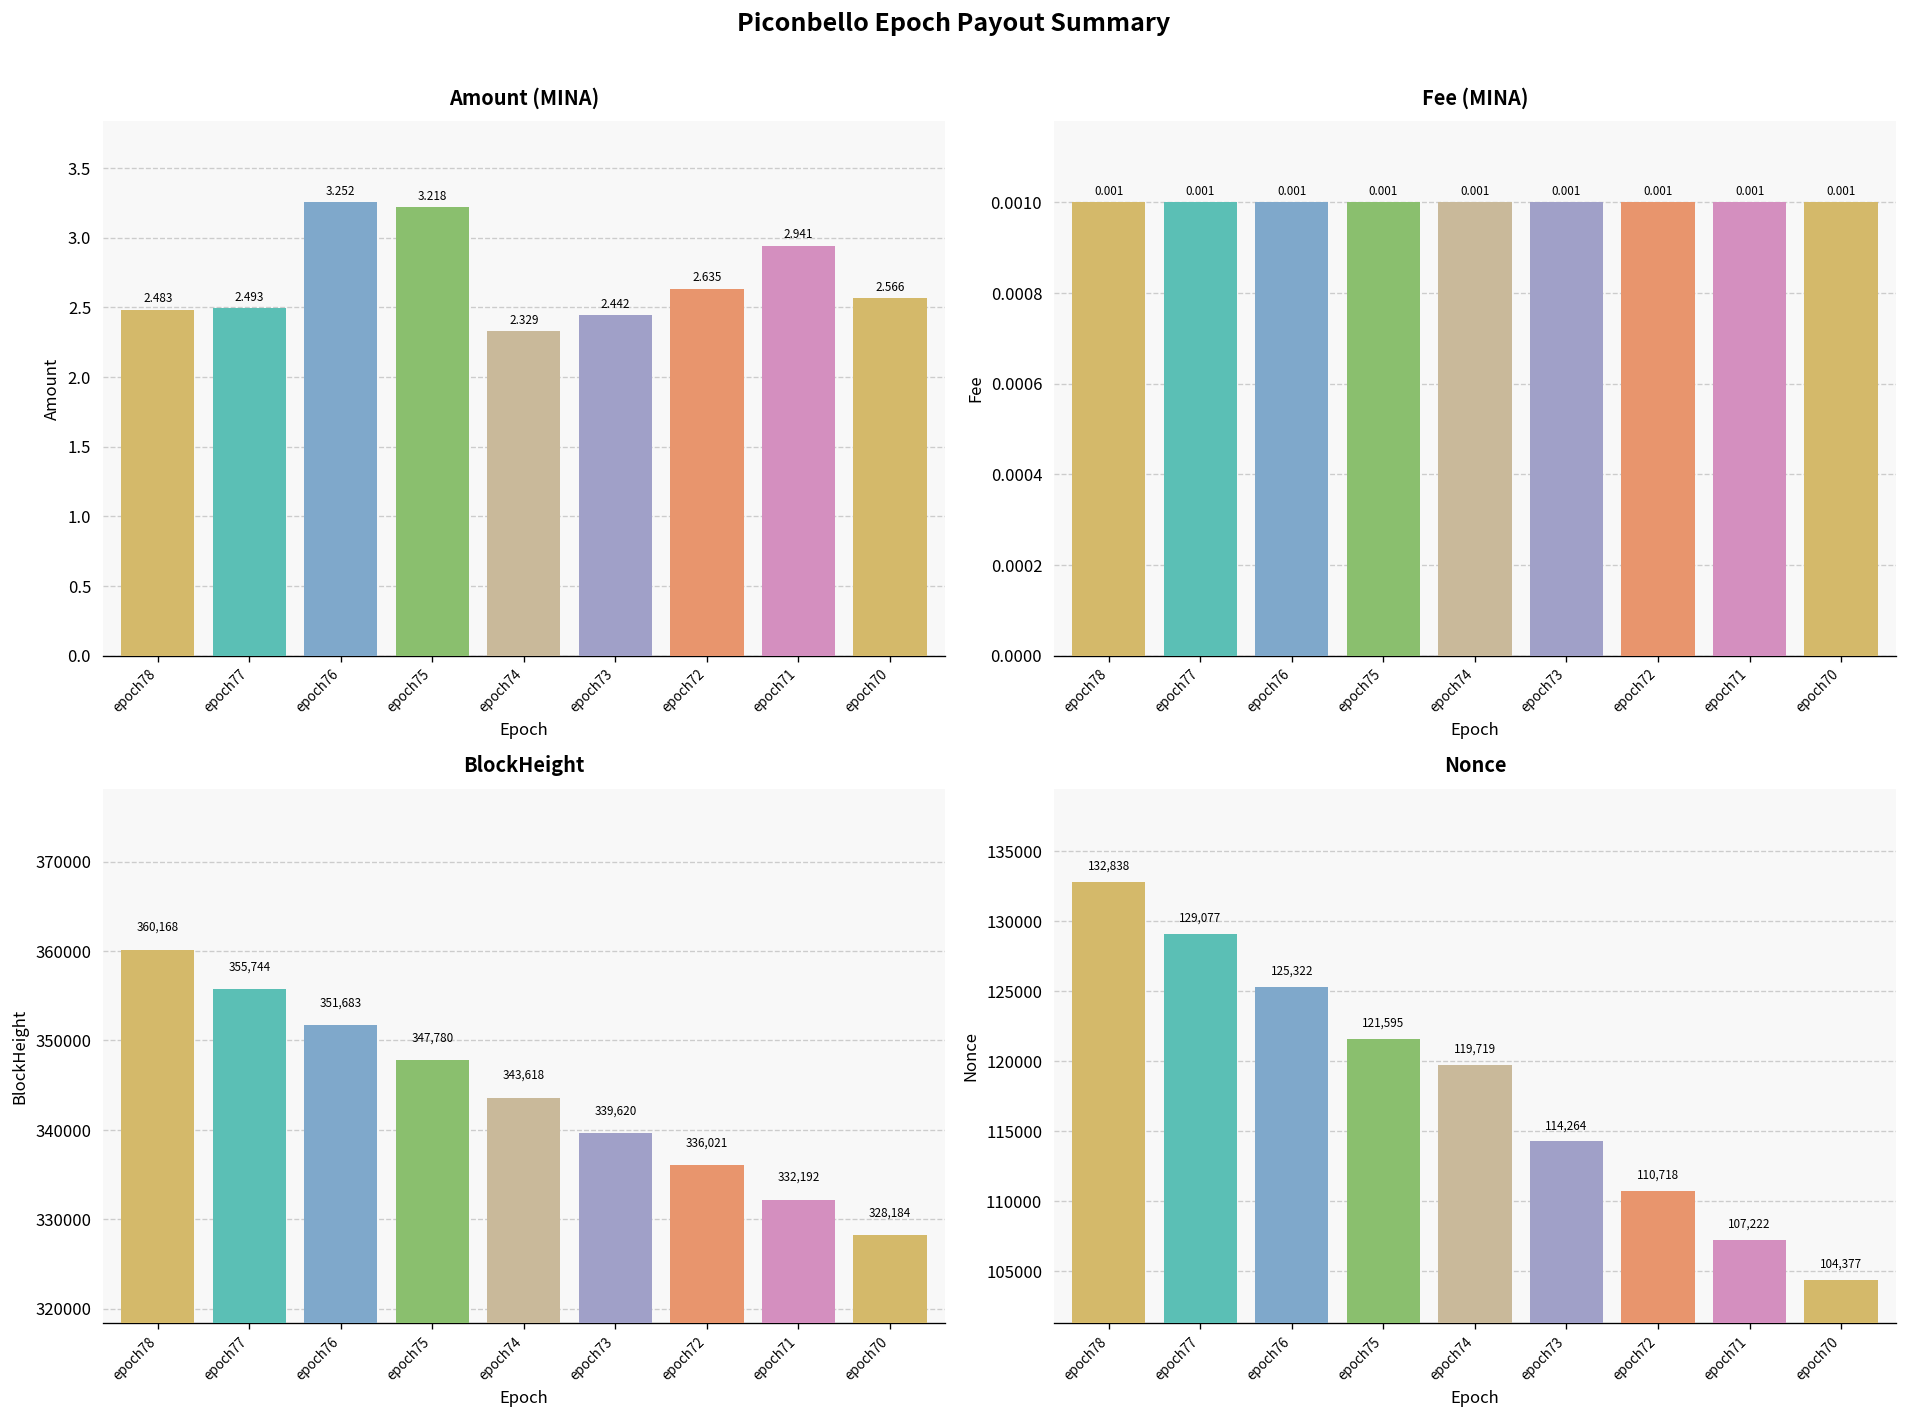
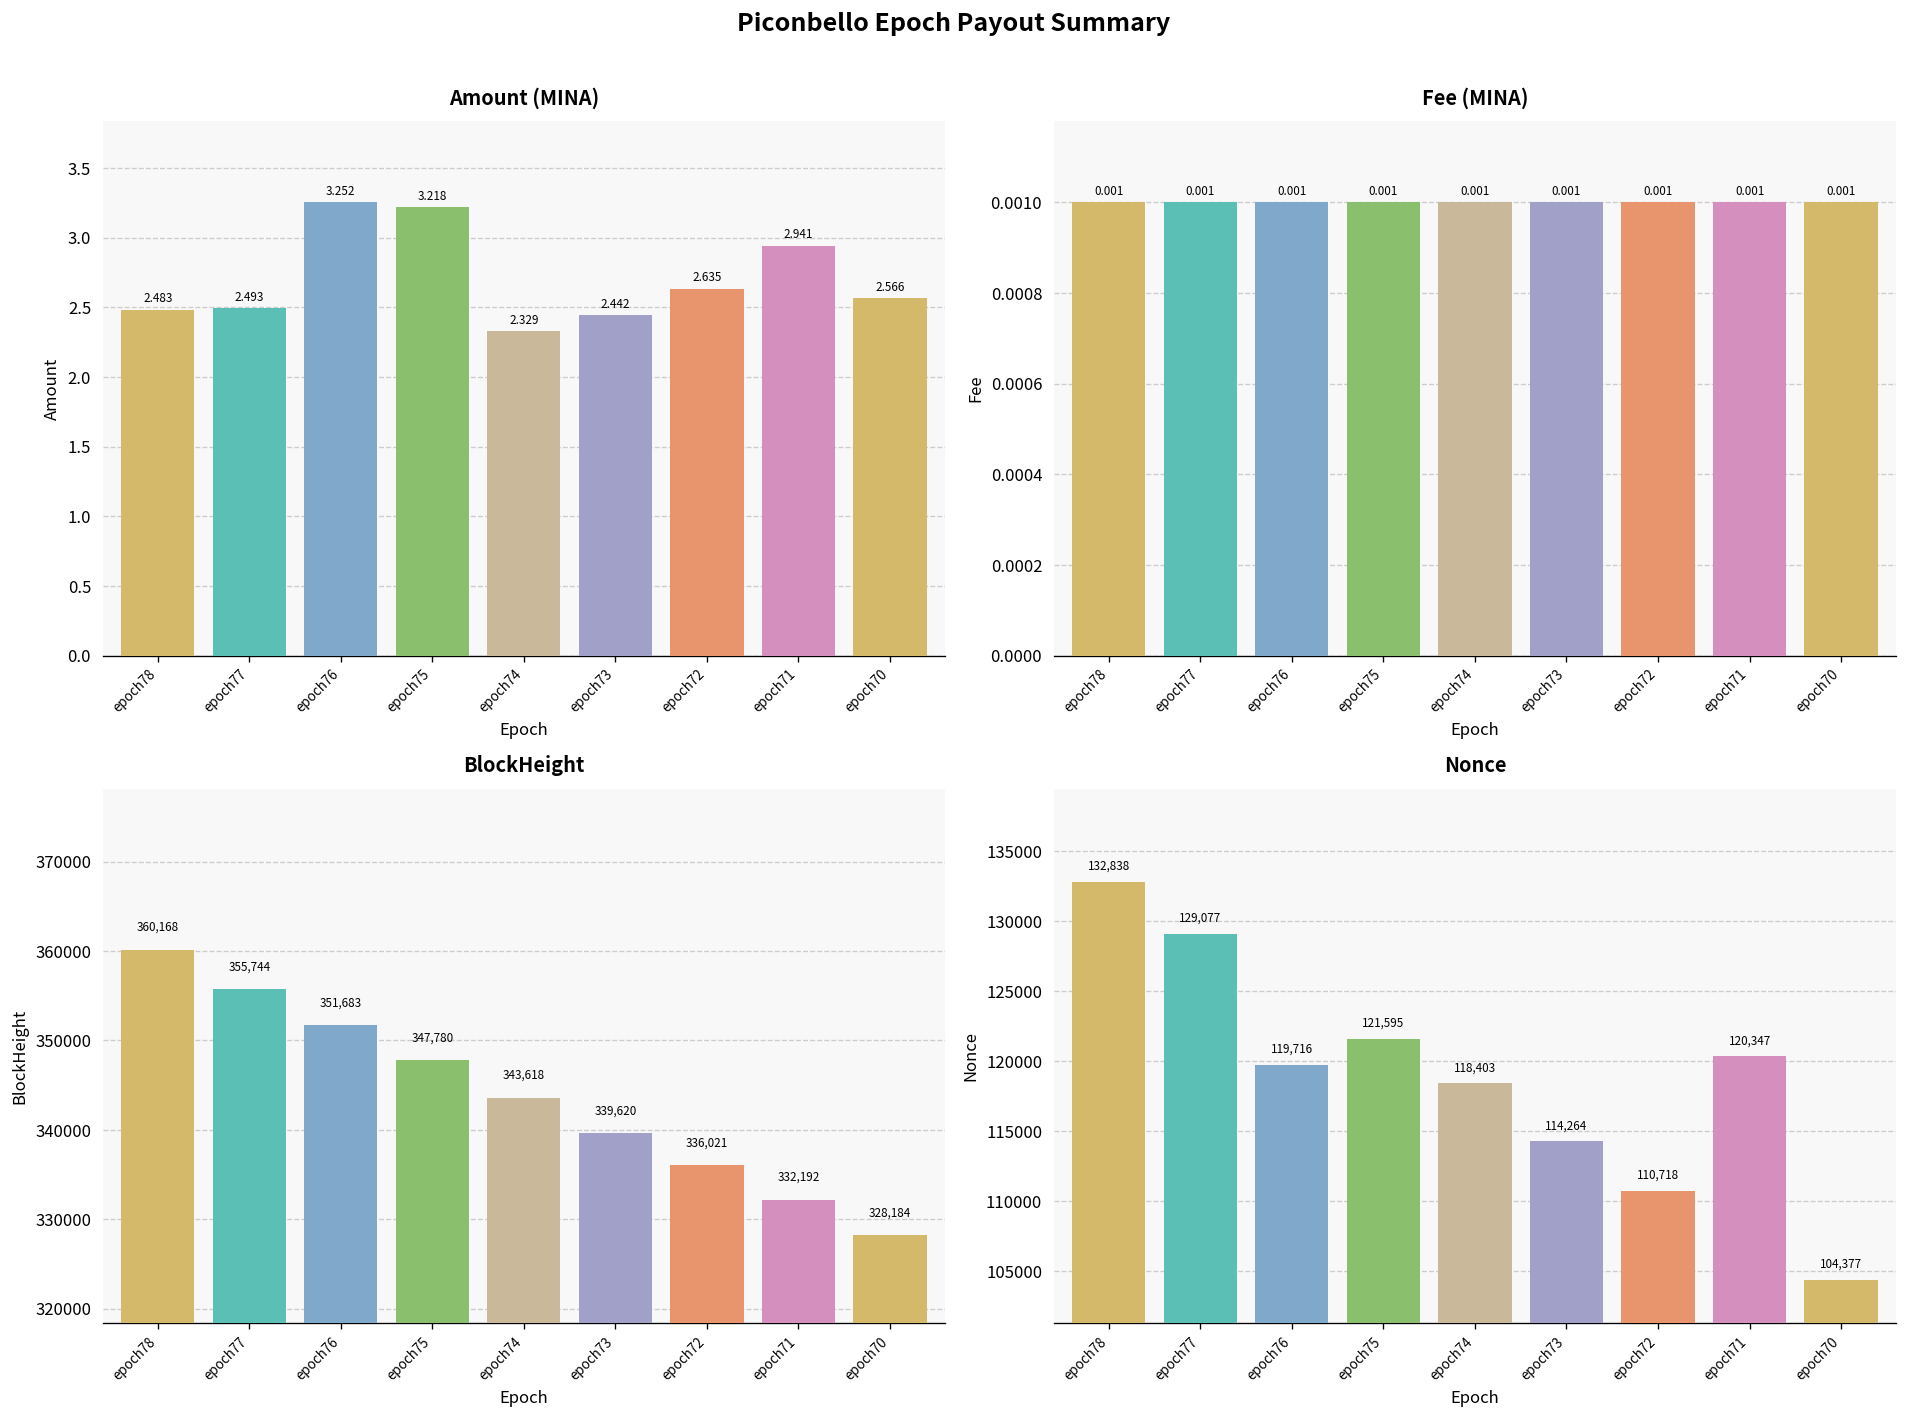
Nonce, epoch76: 125,322 -> 119,716
Nonce, epoch74: 119,719 -> 118,403
Nonce, epoch71: 107,222 -> 120,347
